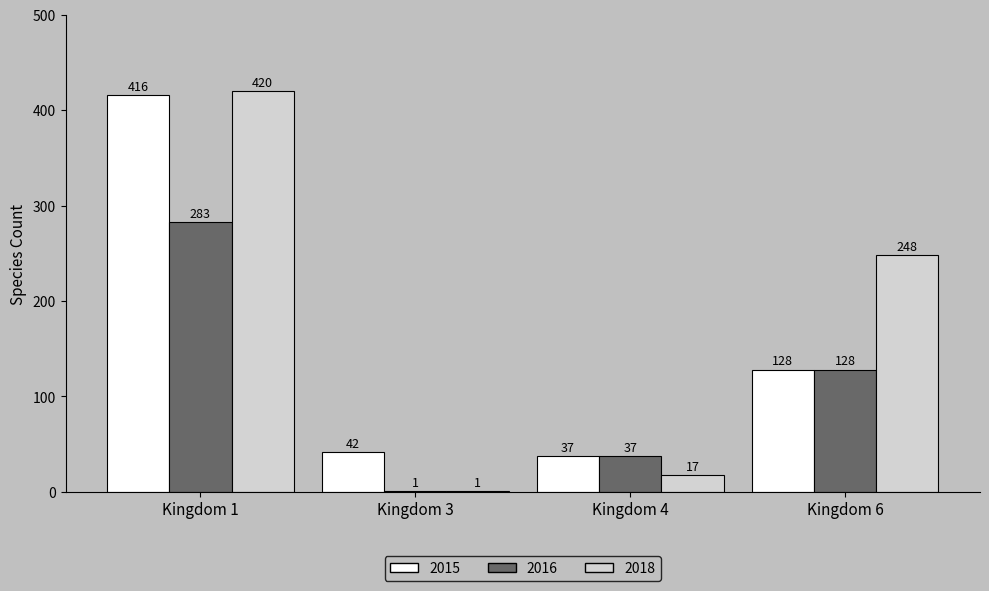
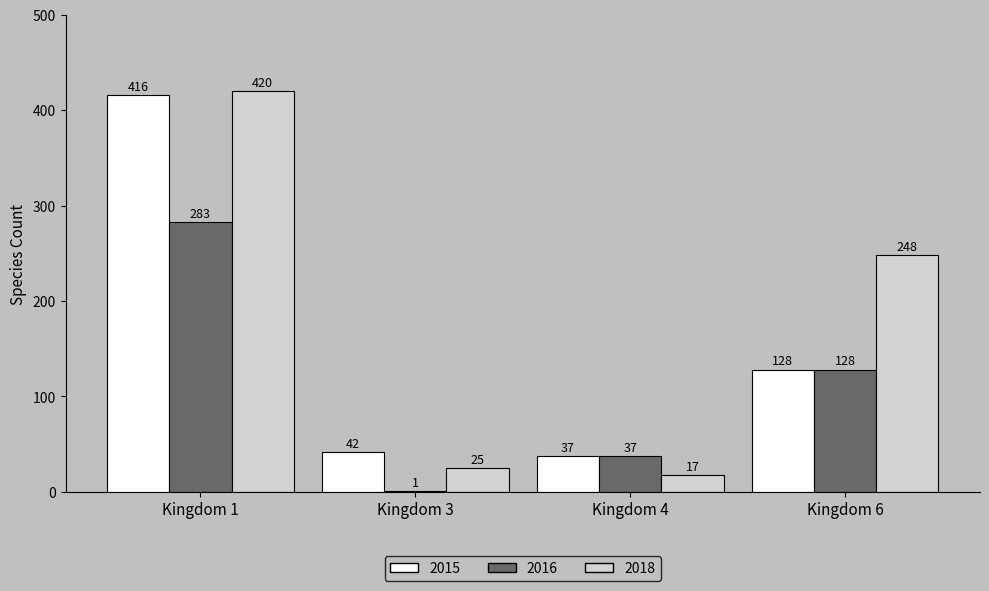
2018, Kingdom 3: 1 -> 25
